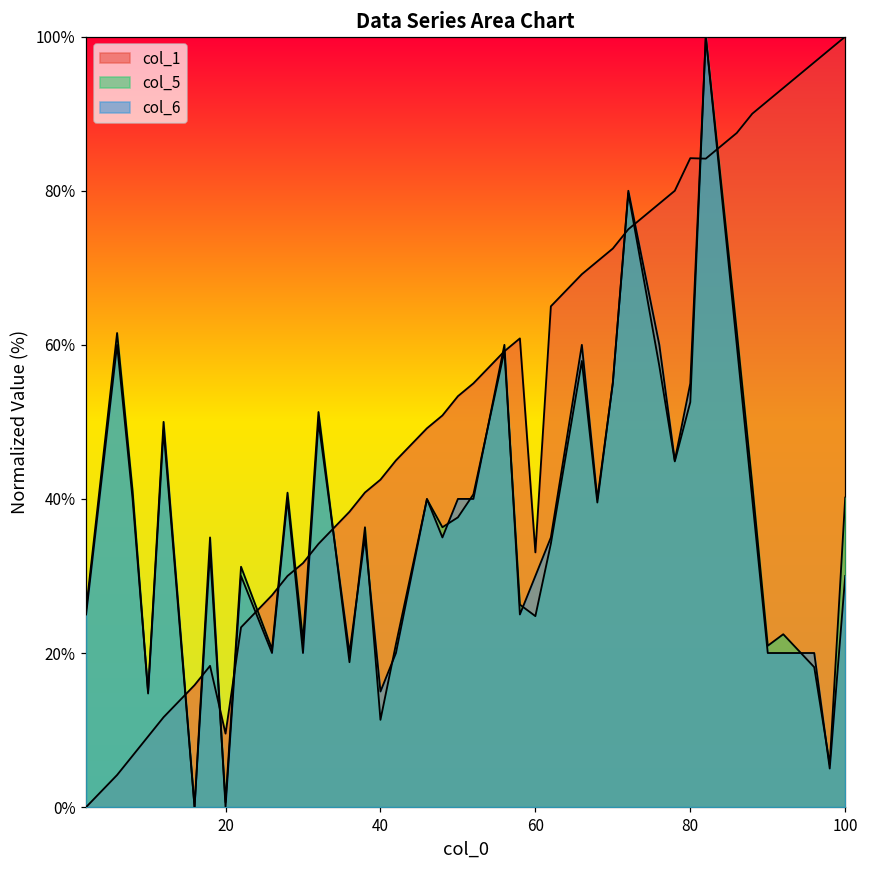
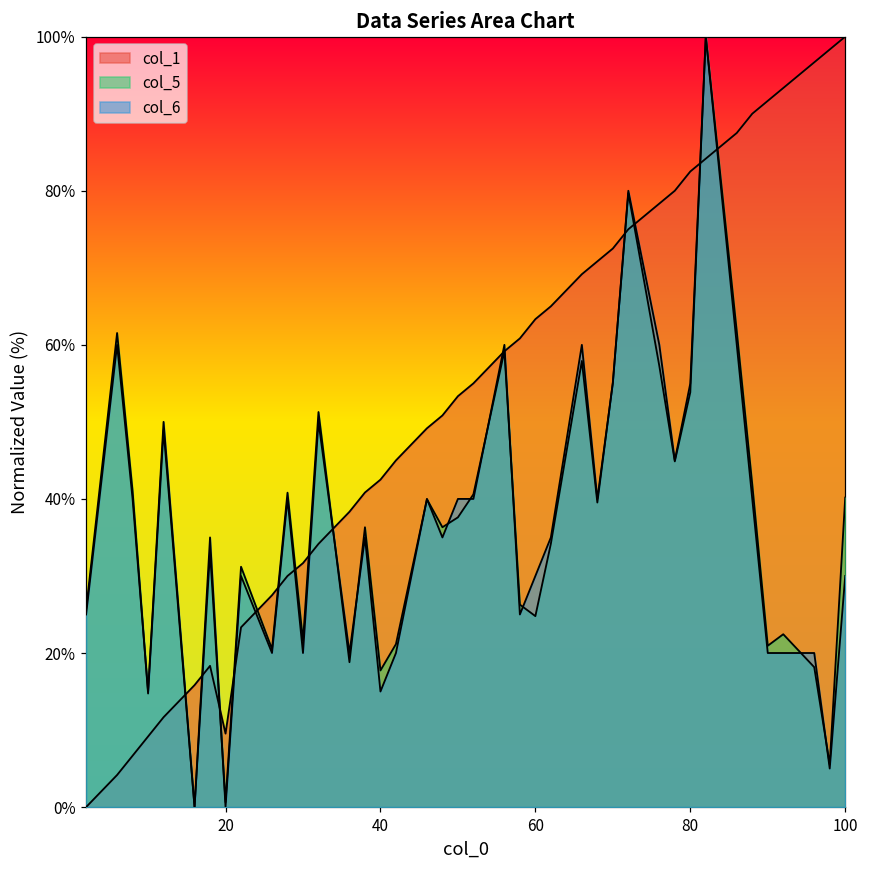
col_5, 40: 11% -> 18%
col_1, 60: 33% -> 63%
col_1, 80: 84% -> 83%
col_5, 80: 53% -> 54%
